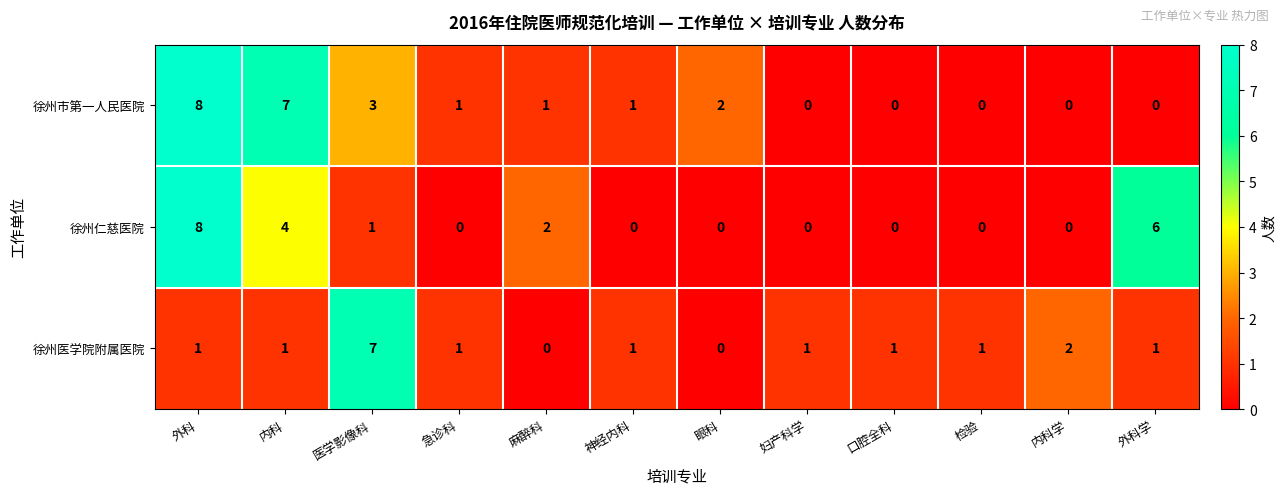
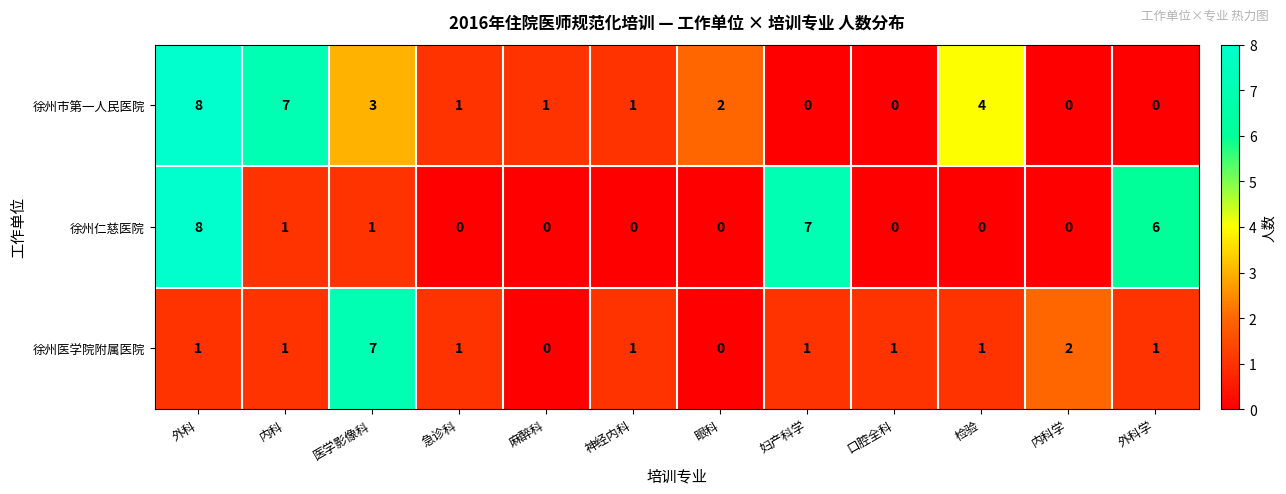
徐州市第一人民医院, 检验: 0 -> 4
徐州仁慈医院, 内科: 4 -> 1
徐州仁慈医院, 麻醉科: 2 -> 0
徐州仁慈医院, 妇产科学: 0 -> 7
